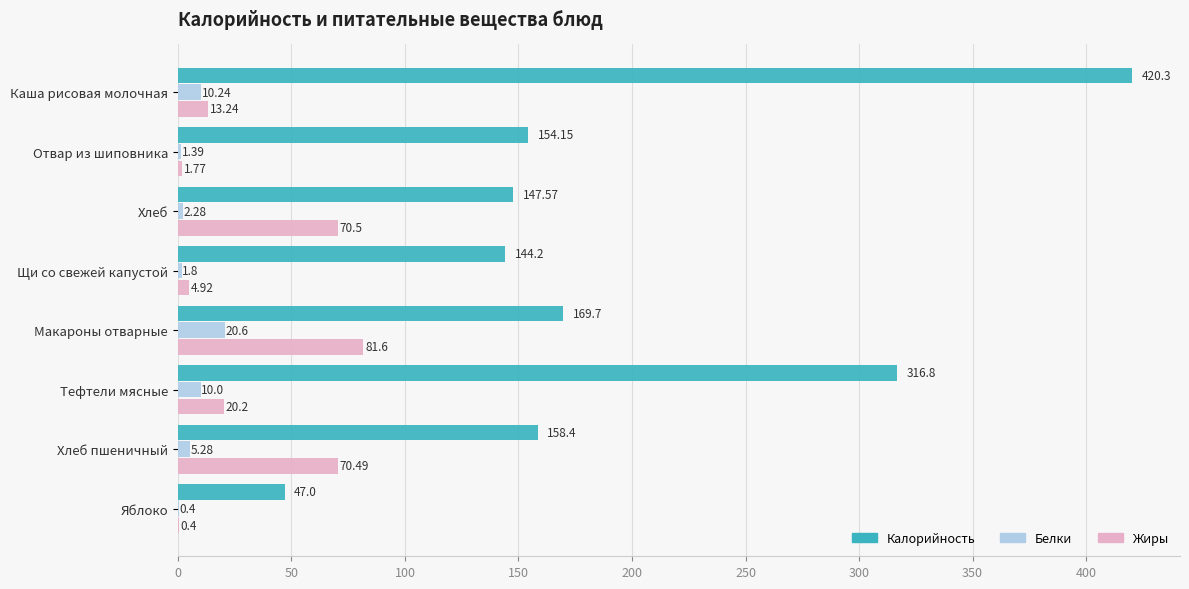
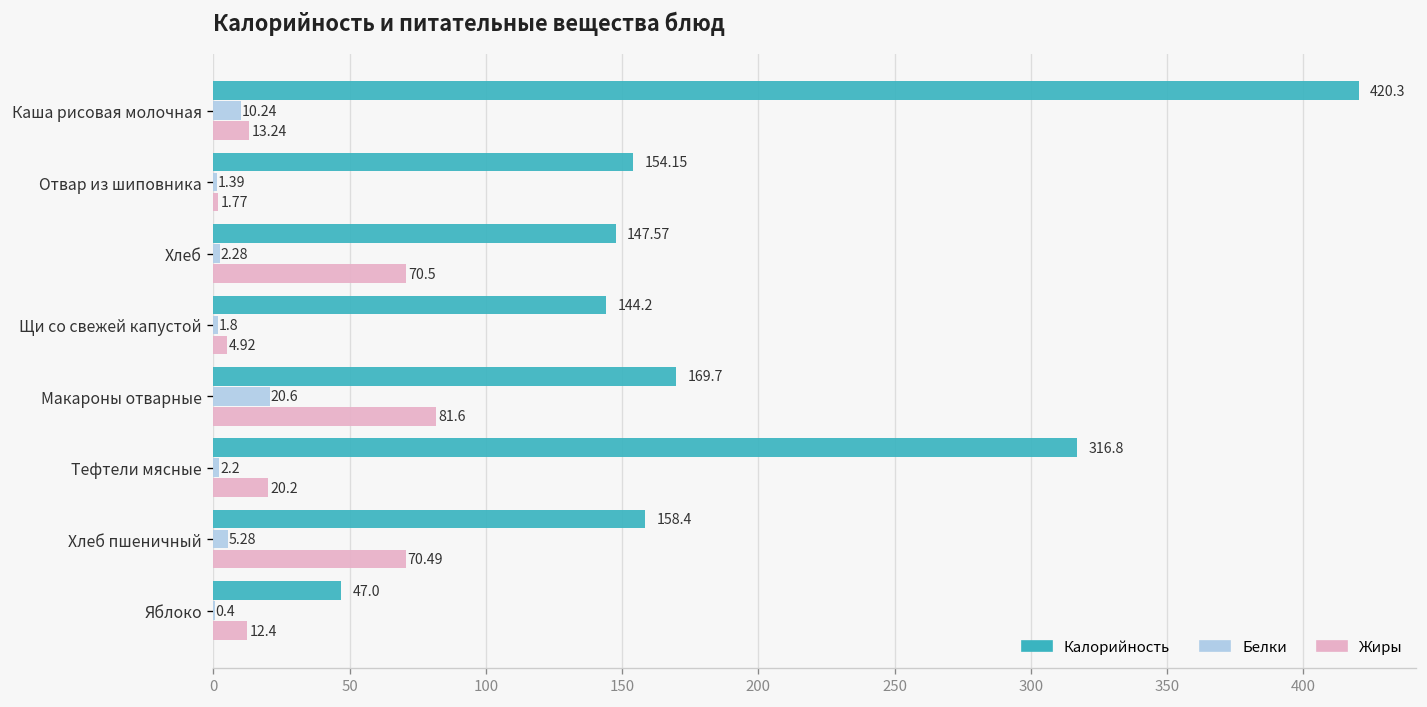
Белки, Тефтели мясные: 10.0 -> 2.2
Жиры, Яблоко: 0.4 -> 12.4
